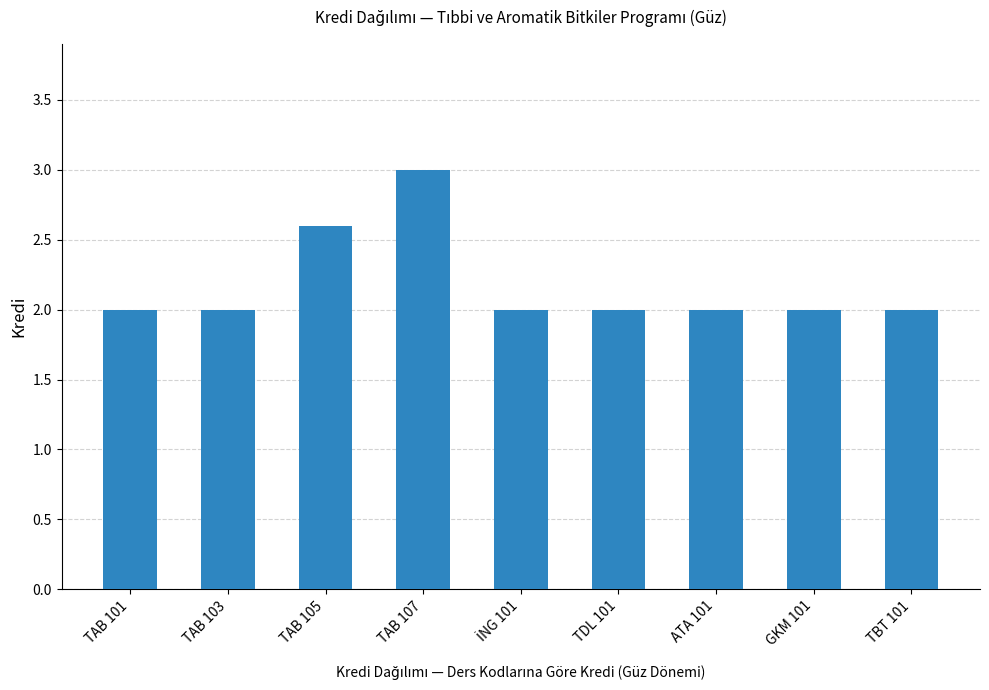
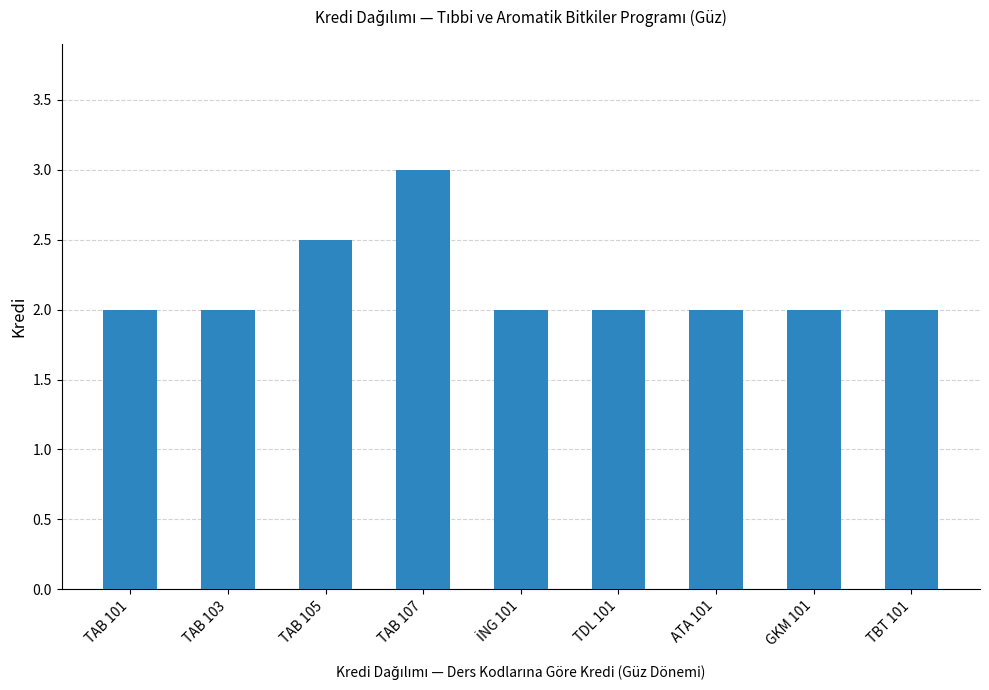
TAB 105: 2.6 -> 2.5
